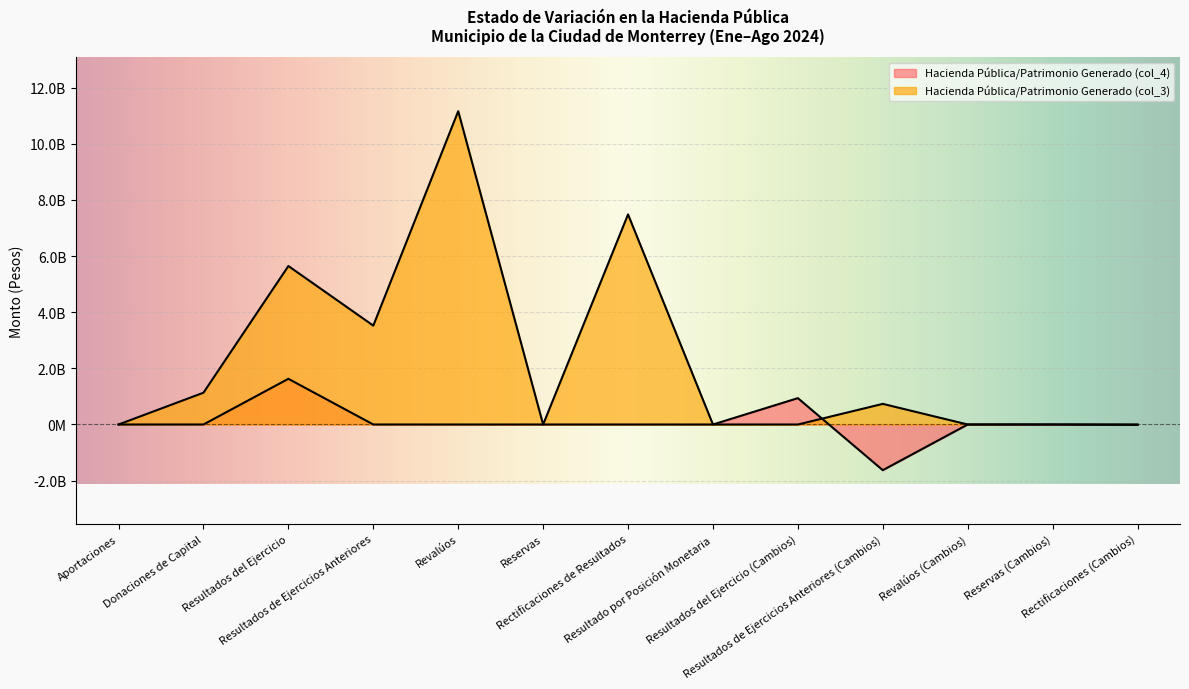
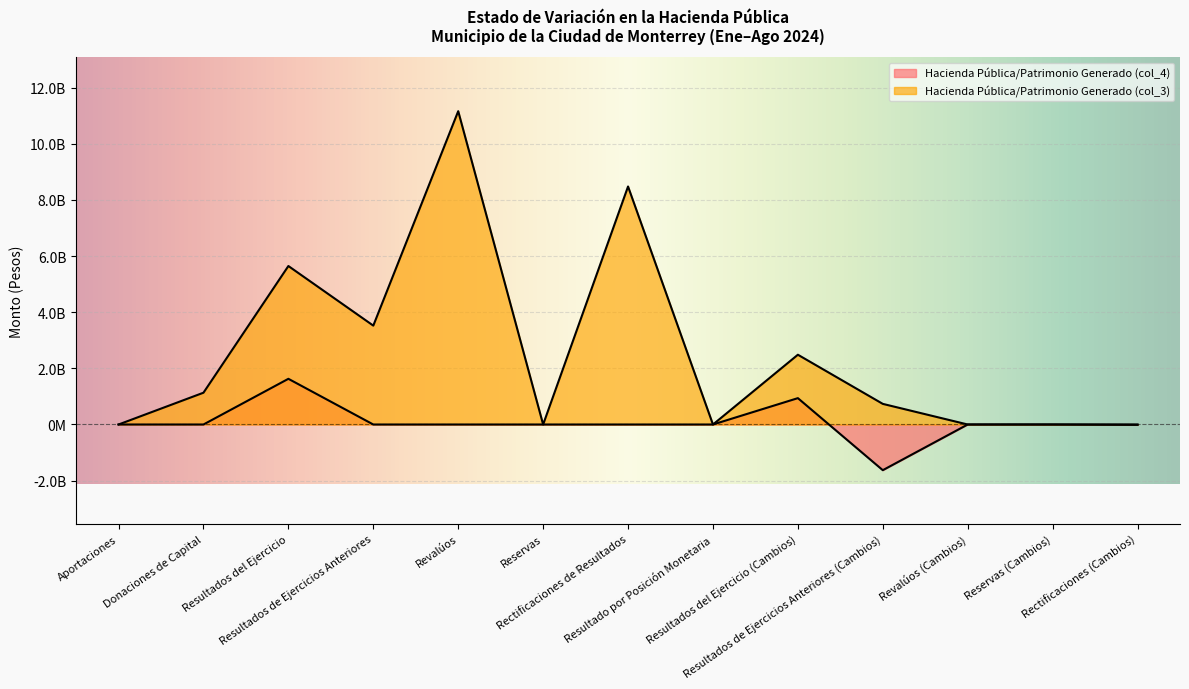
Hacienda Pública/Patrimonio Generado (col_3), Rectificaciones de Resultados: 7500000000 -> 8500000000
Hacienda Pública/Patrimonio Generado (col_3), Resultados del Ejercicio (Cambios): 0 -> 2500000000
